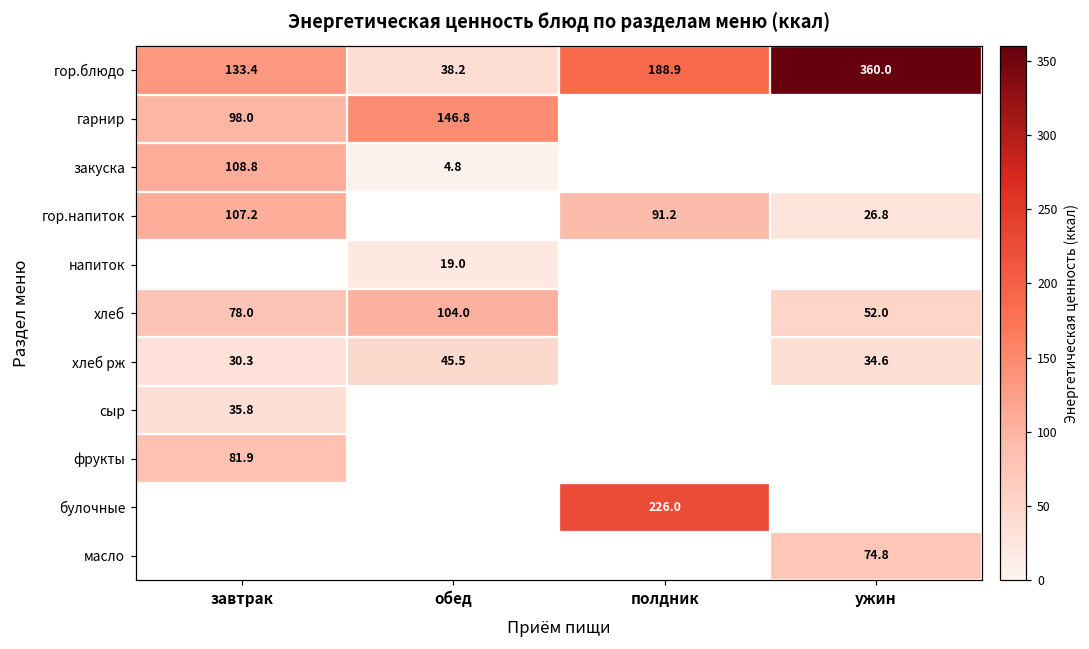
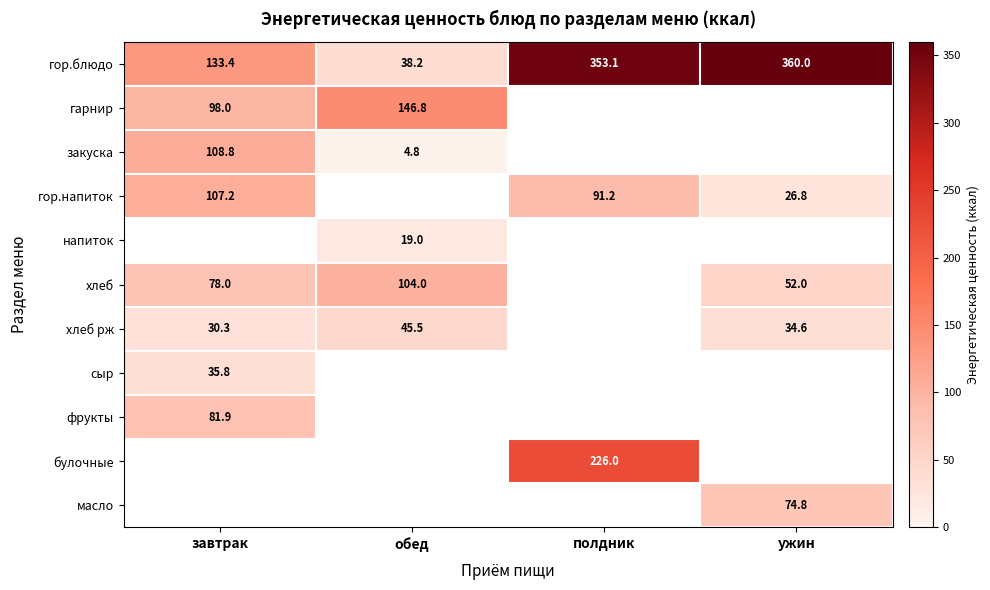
гор.блюдо, полдник: 188.9 -> 353.1
